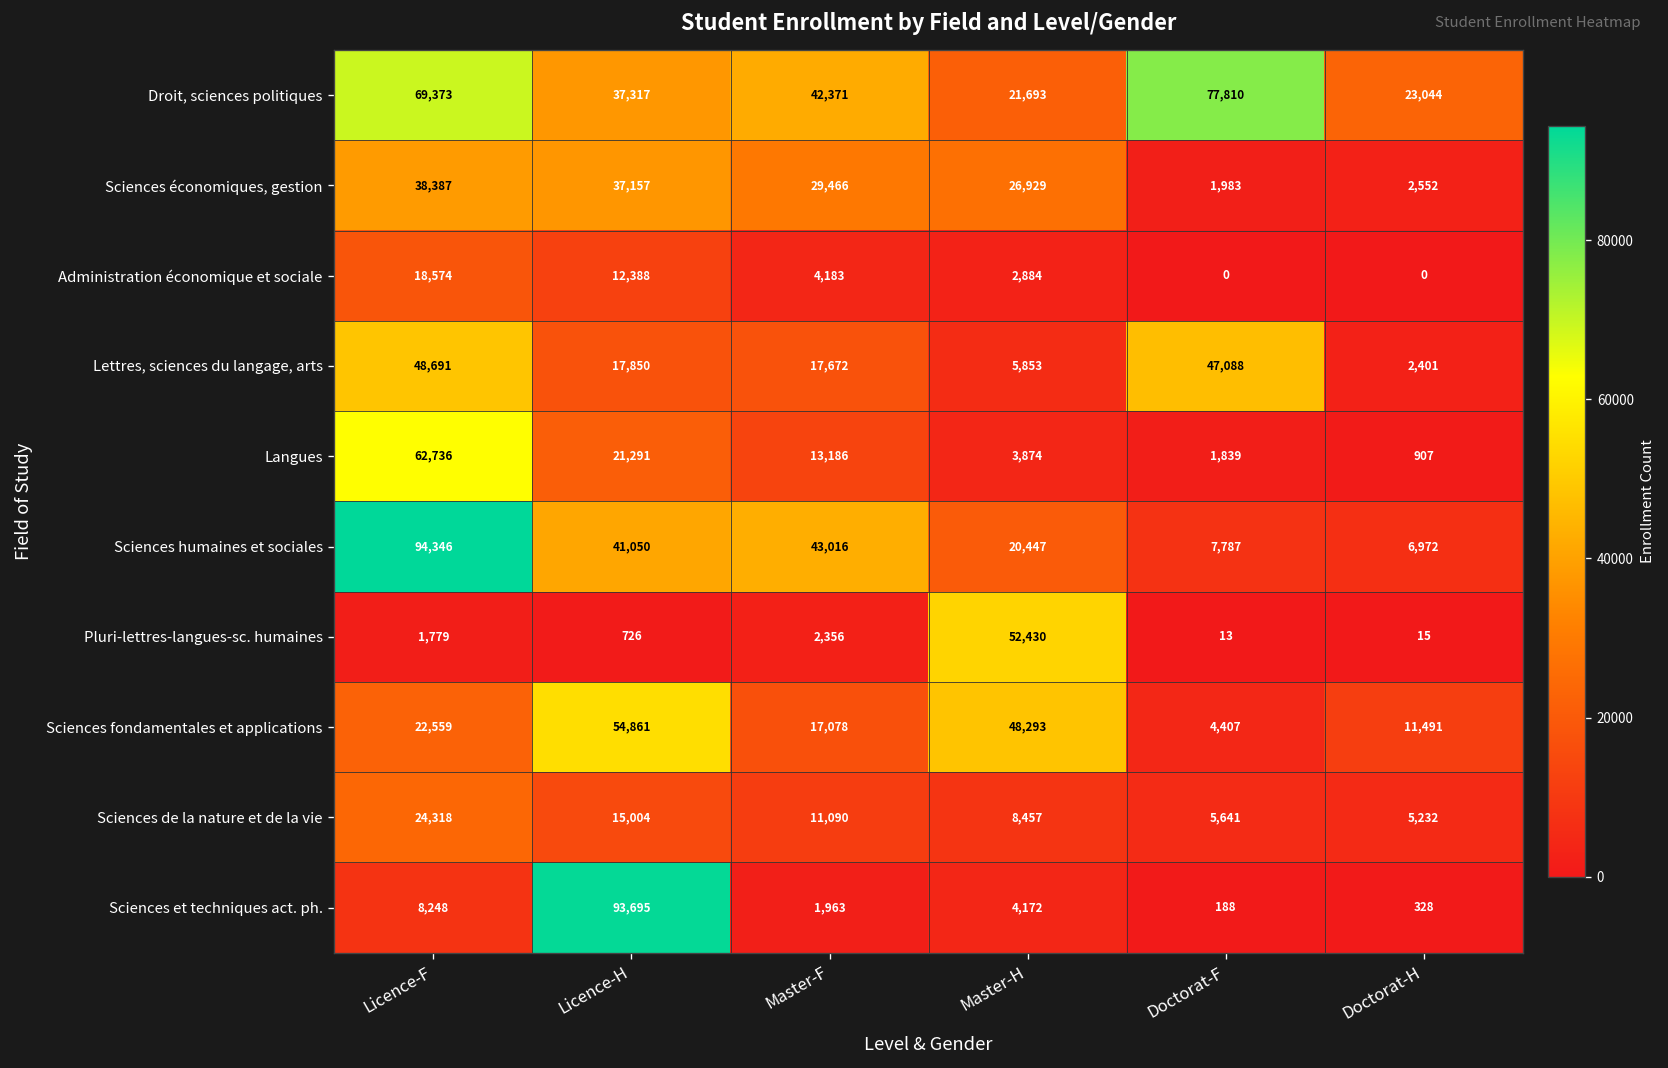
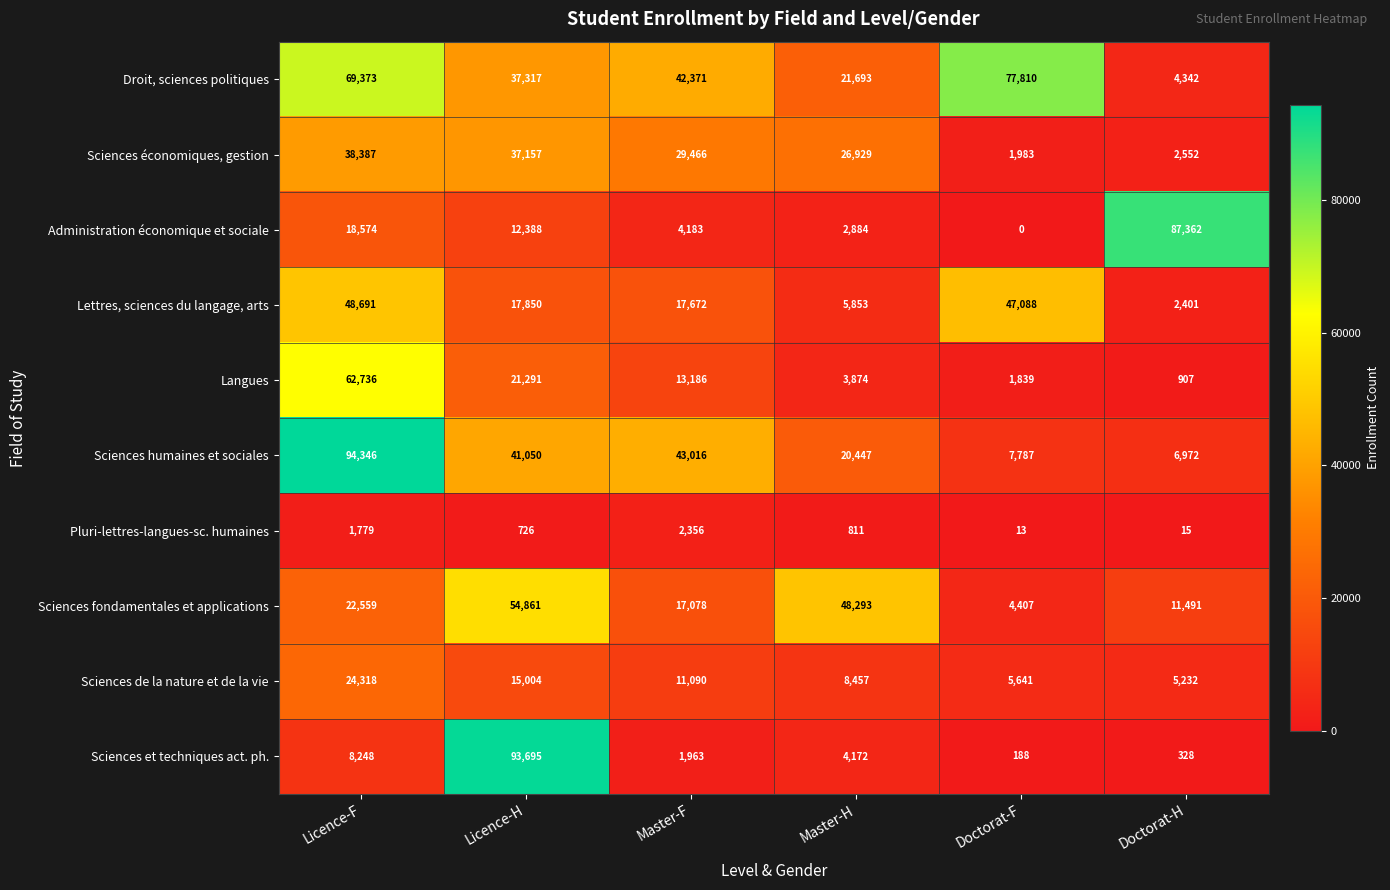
Droit, sciences politiques, Doctorat-H: 23,044 -> 4,342
Administration économique et sociale, Doctorat-H: 0 -> 87,362
Pluri-lettres-langues-sc. humaines, Master-H: 52,430 -> 811
